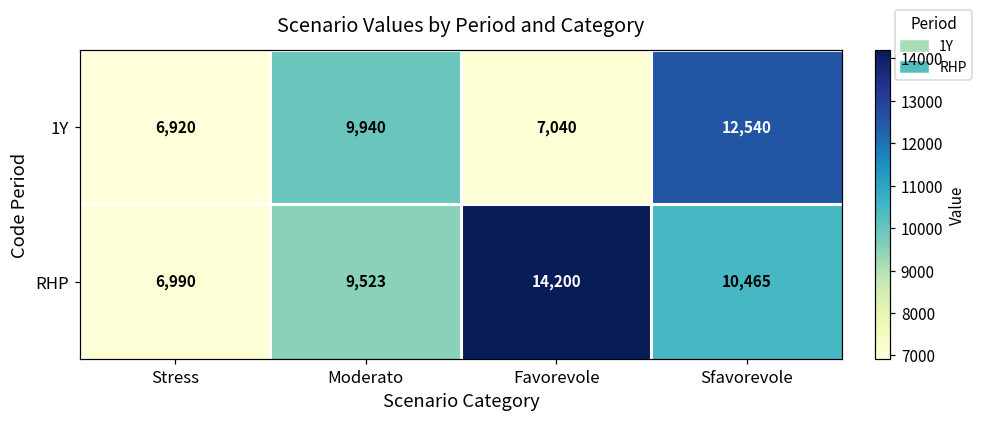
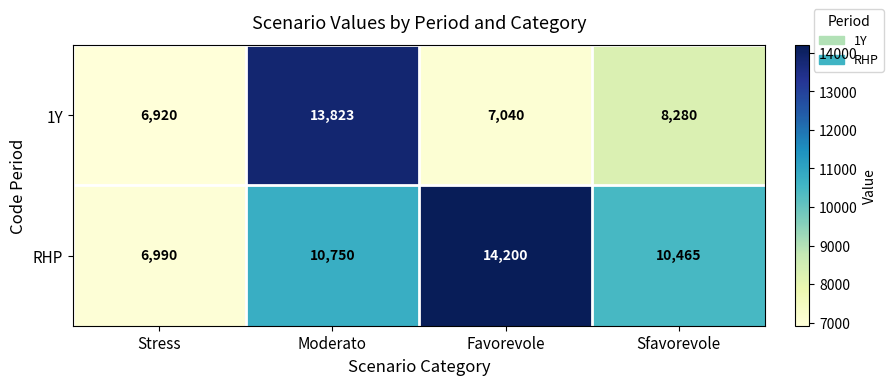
1Y, Moderato: 9,940 -> 13,823
1Y, Sfavorevole: 12,540 -> 8,280
RHP, Moderato: 9,523 -> 10,750
